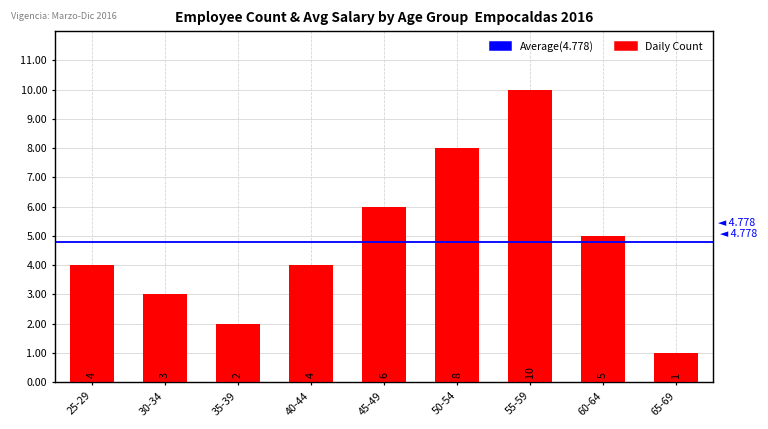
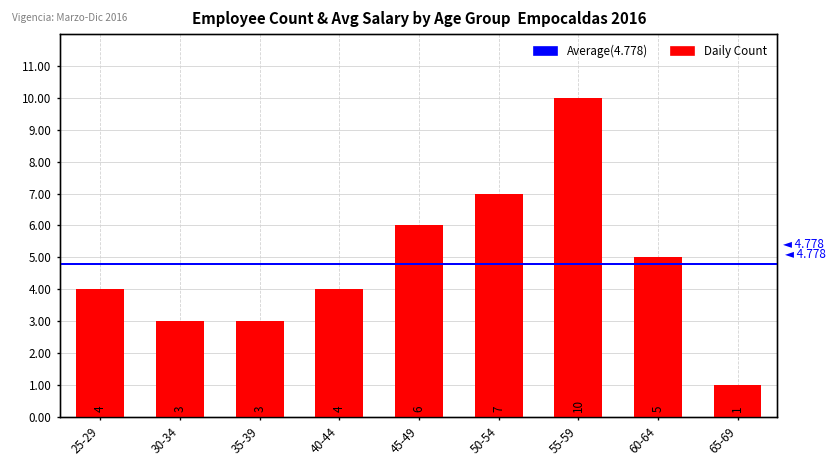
35-39: 2 -> 3
50-54: 8 -> 7
